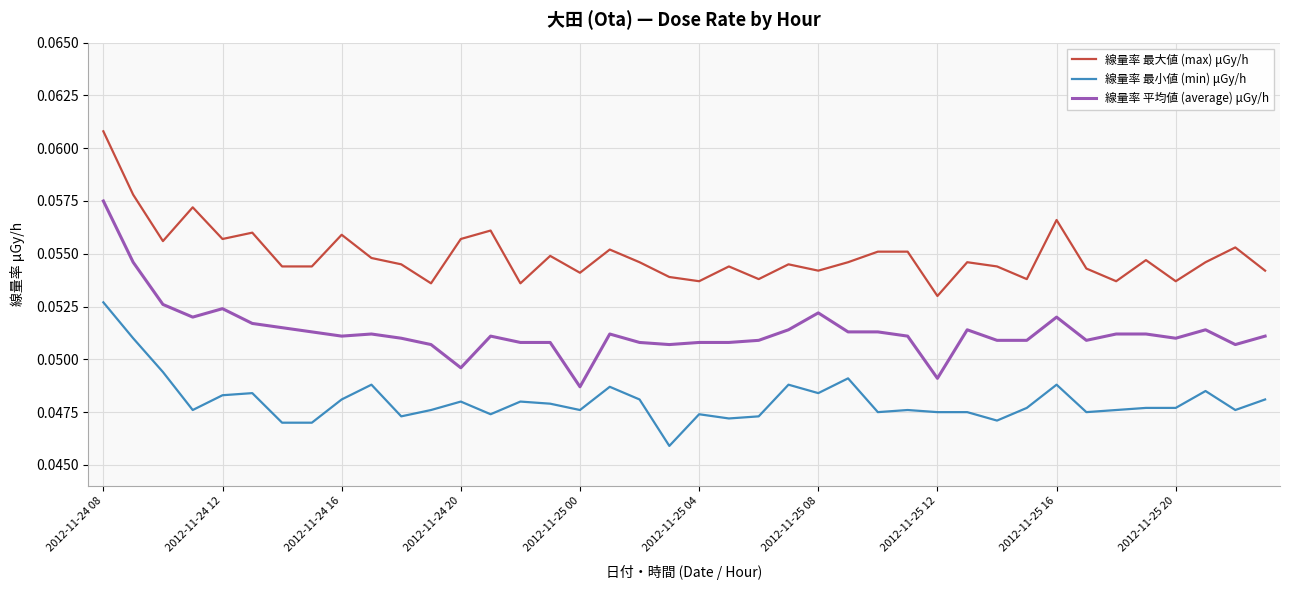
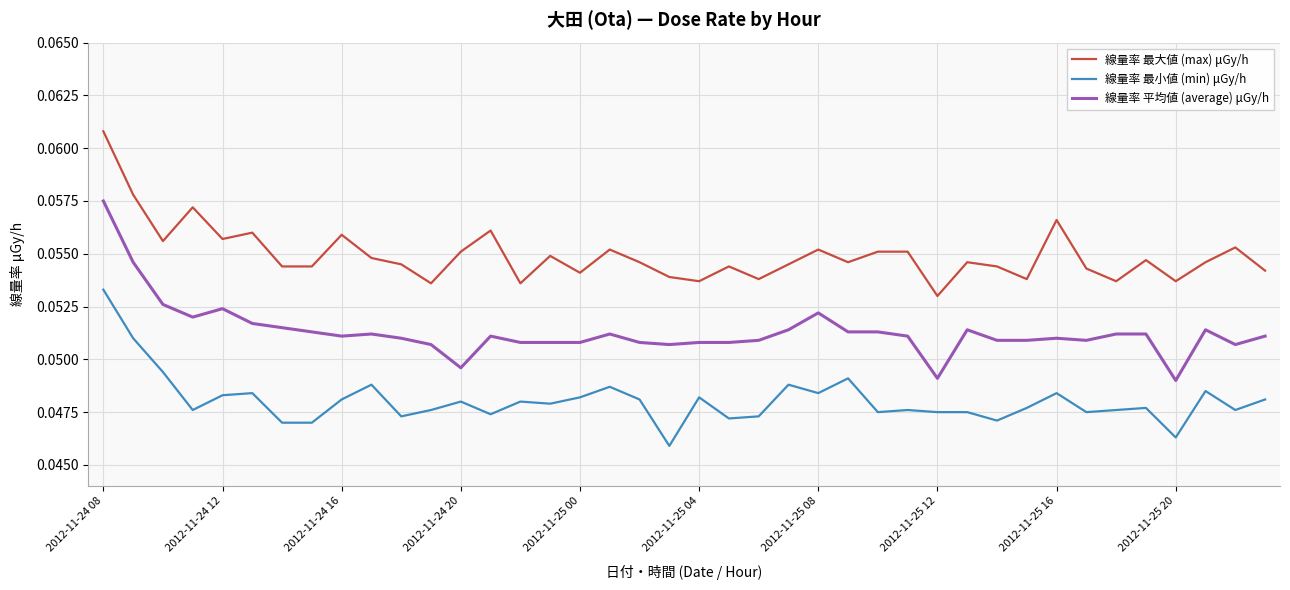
線量率 最小値 (min) μGy/h, 2012-11-24 08: 0.0527 -> 0.0533
線量率 最大値 (max) μGy/h, 2012-11-24 20: 0.0557 -> 0.0551
線量率 最小値 (min) μGy/h, 2012-11-25 00: 0.0476 -> 0.0482
線量率 平均値 (average) μGy/h, 2012-11-25 00: 0.0487 -> 0.0508
線量率 最小値 (min) μGy/h, 2012-11-25 04: 0.0474 -> 0.0482
線量率 最大値 (max) μGy/h, 2012-11-25 08: 0.0542 -> 0.0552
線量率 最小値 (min) μGy/h, 2012-11-25 16: 0.0488 -> 0.0484
線量率 平均値 (average) μGy/h, 2012-11-25 16: 0.052 -> 0.051
線量率 最小値 (min) μGy/h, 2012-11-25 20: 0.0477 -> 0.0463
線量率 平均値 (average) μGy/h, 2012-11-25 20: 0.051 -> 0.049
